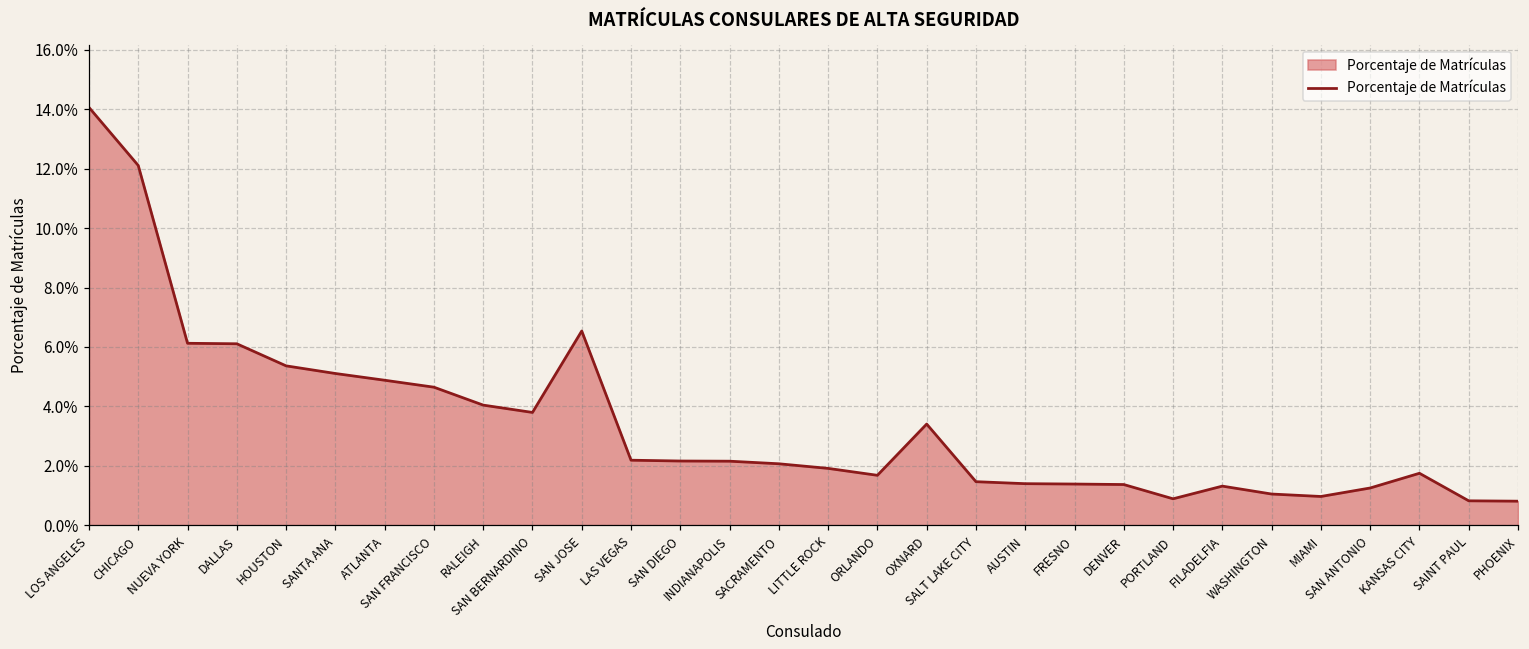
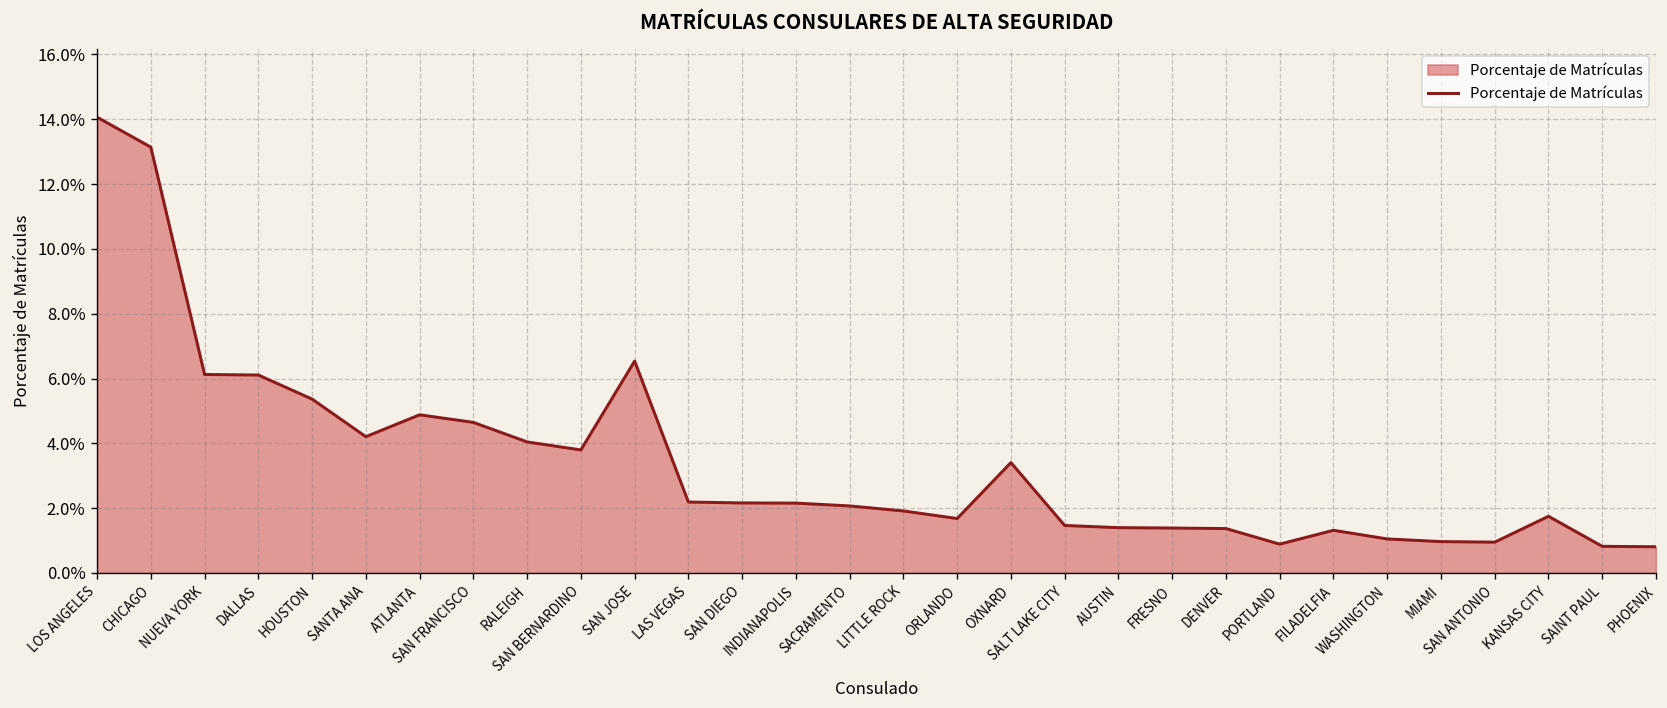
CHICAGO: 12.1% -> 13.1%
SANTA ANA: 5.1% -> 4.2%
SAN ANTONIO: 1.3% -> 1.0%
